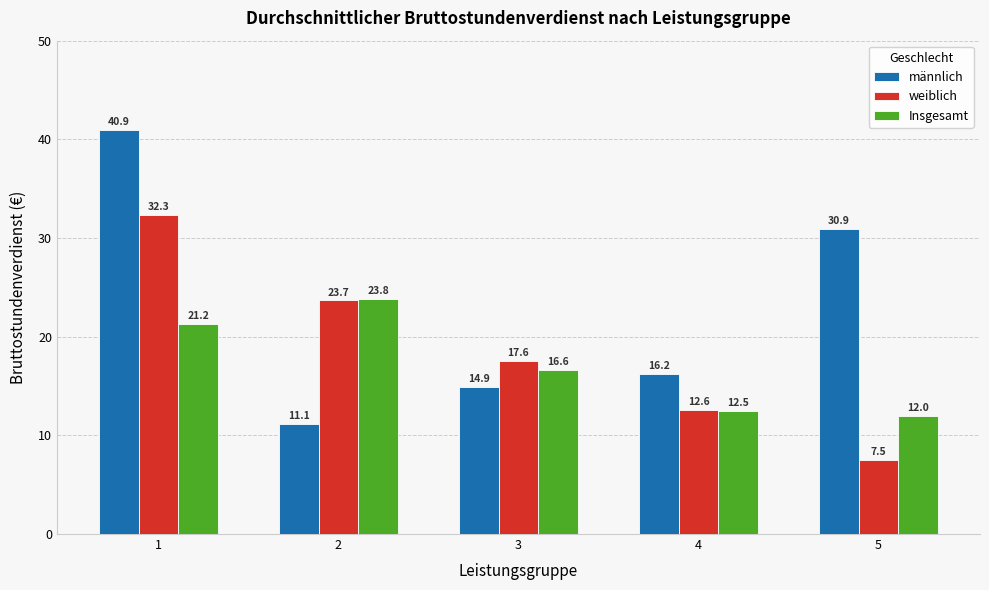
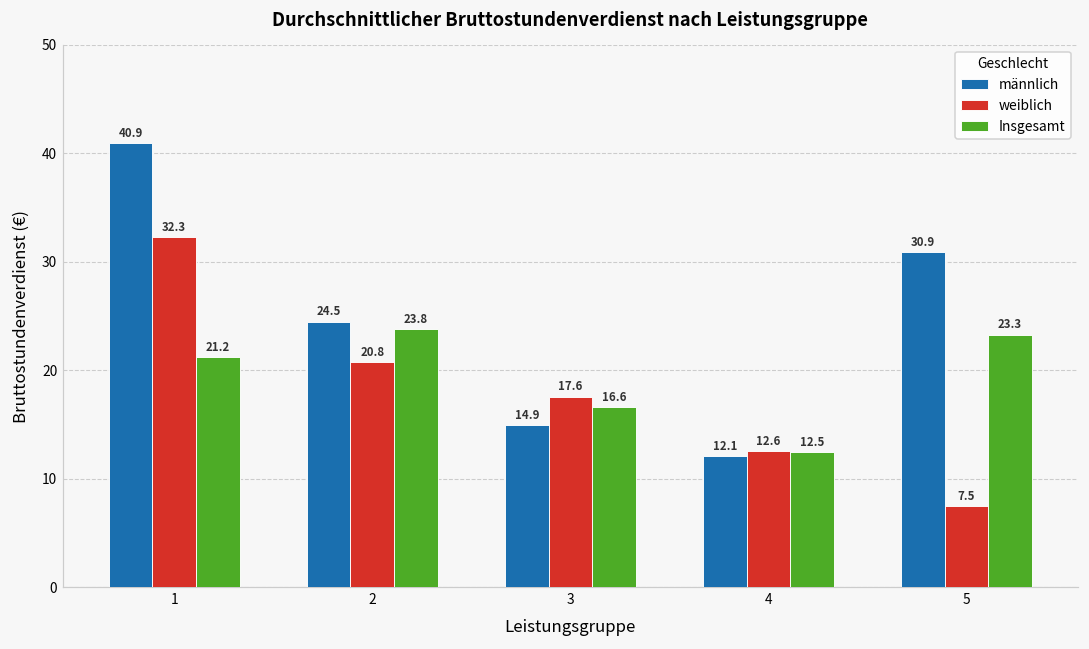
männlich, 2: 11.1 -> 24.5
weiblich, 2: 23.7 -> 20.8
männlich, 4: 16.2 -> 12.1
Insgesamt, 5: 12.0 -> 23.3
